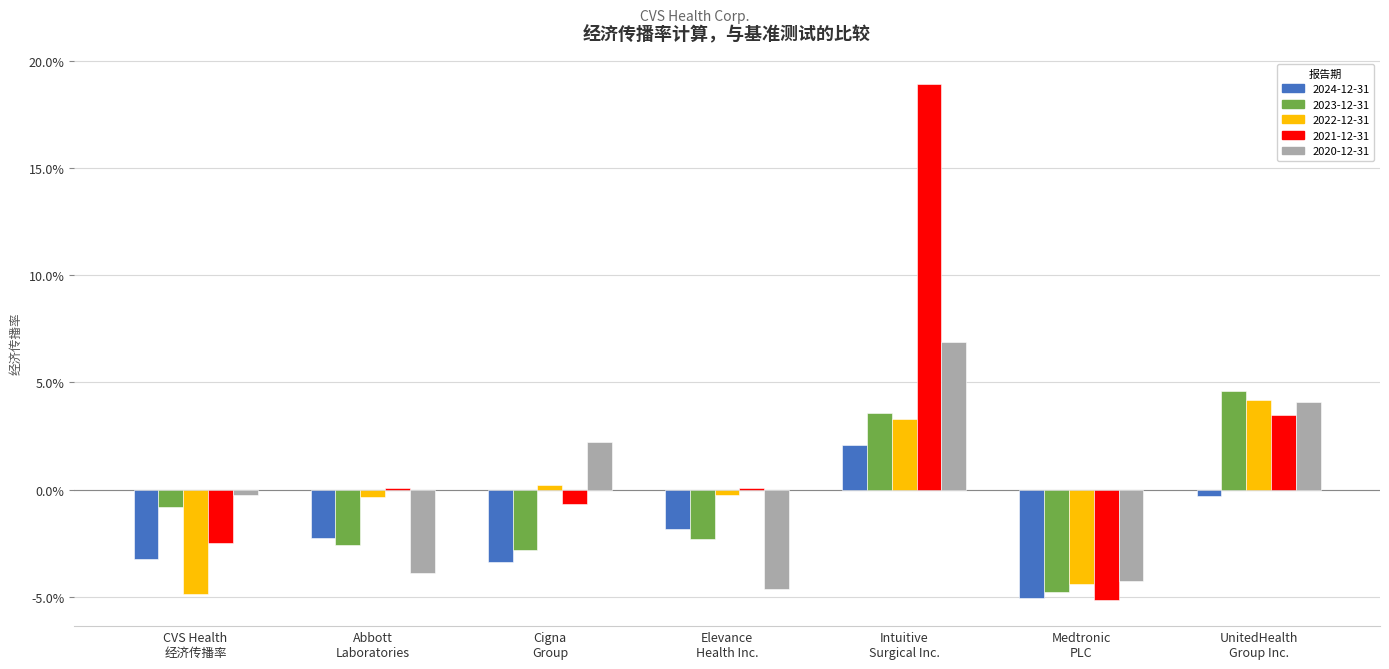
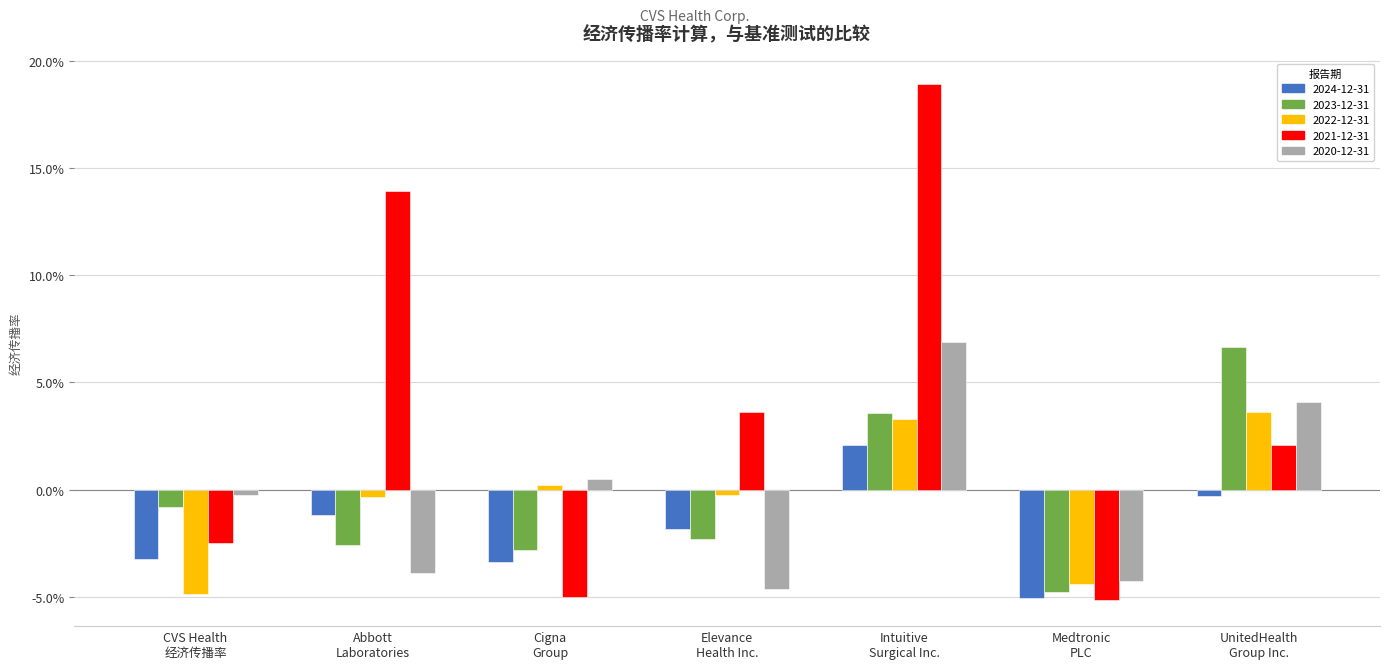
2024-12-31, Abbott Laboratories: -2.3% -> -1.2%
2021-12-31, Abbott Laboratories: 0.1% -> 13.9%
2021-12-31, Cigna Group: -0.7% -> -5.0%
2020-12-31, Cigna Group: 2.2% -> 0.5%
2021-12-31, Elevance Health Inc.: 0.1% -> 3.6%
2023-12-31, UnitedHealth Group Inc.: 4.6% -> 6.7%
2022-12-31, UnitedHealth Group Inc.: 4.2% -> 3.6%
2021-12-31, UnitedHealth Group Inc.: 3.5% -> 2.1%
